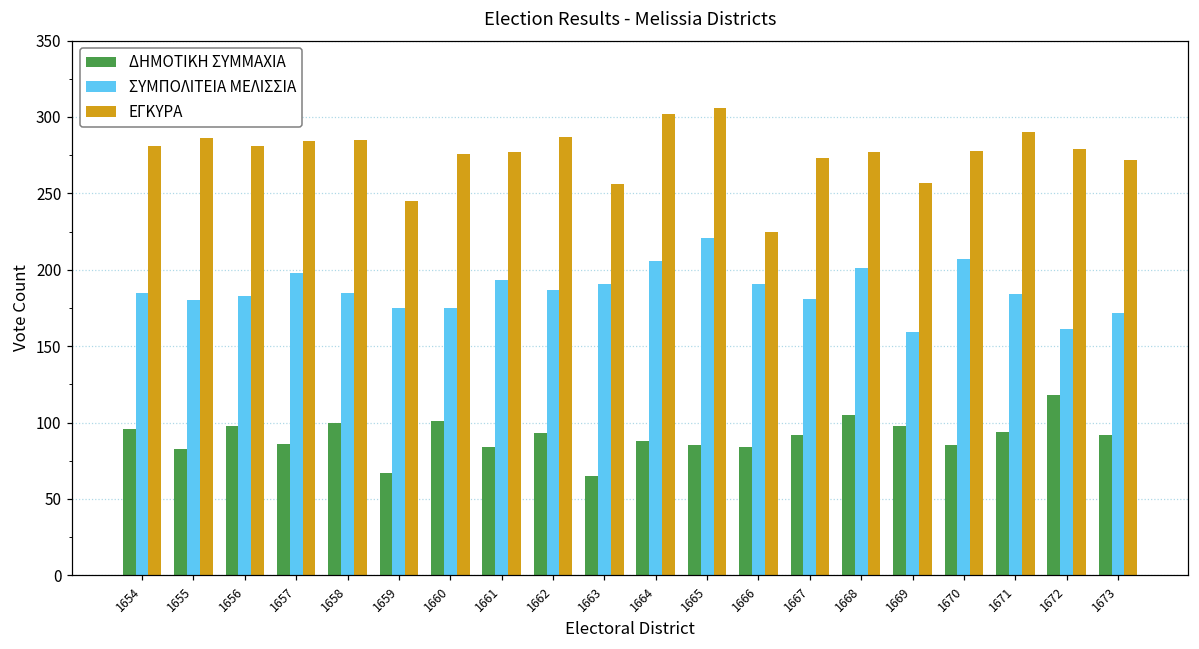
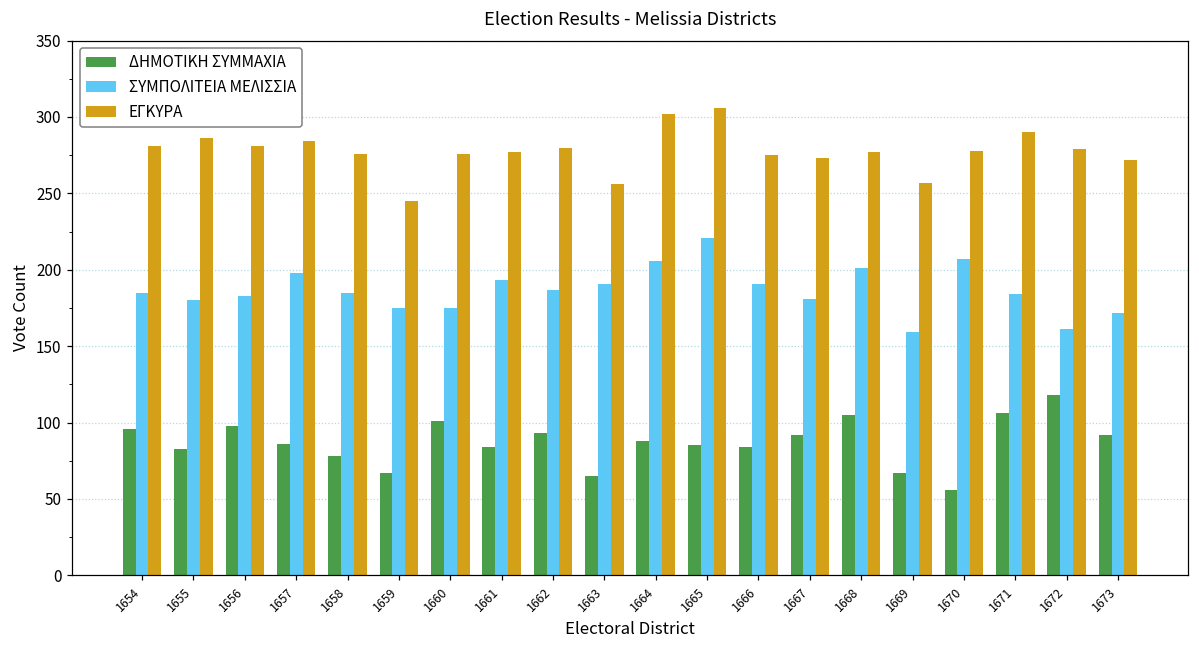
ΔΗΜΟΤΙΚΗ ΣΥΜΜΑΧΙΑ, 1658: 100 -> 78
ΕΓΚΥΡΑ, 1658: 285 -> 276
ΕΓΚΥΡΑ, 1662: 287 -> 280
ΕΓΚΥΡΑ, 1666: 225 -> 275
ΔΗΜΟΤΙΚΗ ΣΥΜΜΑΧΙΑ, 1669: 98 -> 67
ΔΗΜΟΤΙΚΗ ΣΥΜΜΑΧΙΑ, 1670: 85 -> 56
ΔΗΜΟΤΙΚΗ ΣΥΜΜΑΧΙΑ, 1671: 94 -> 106
